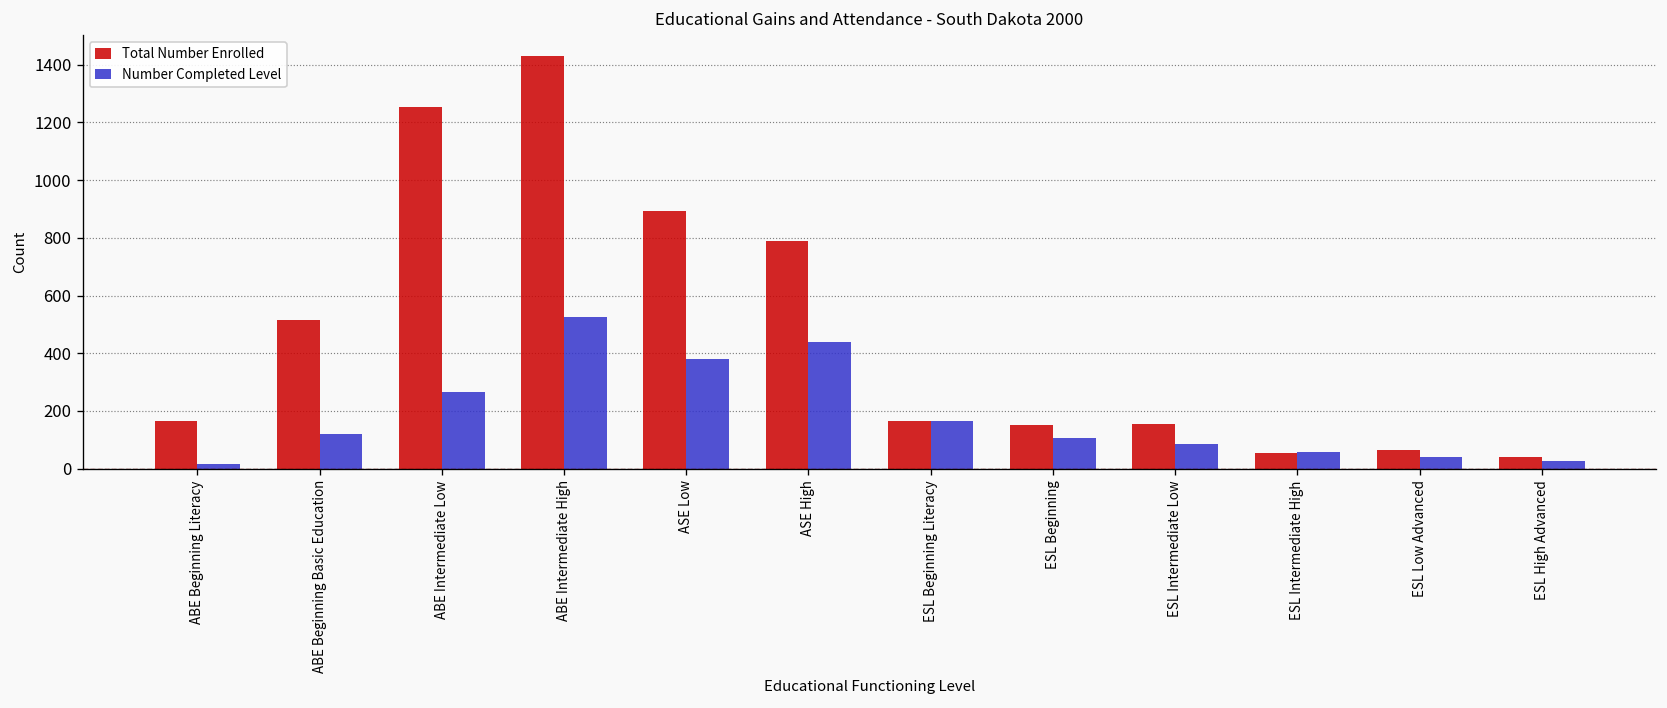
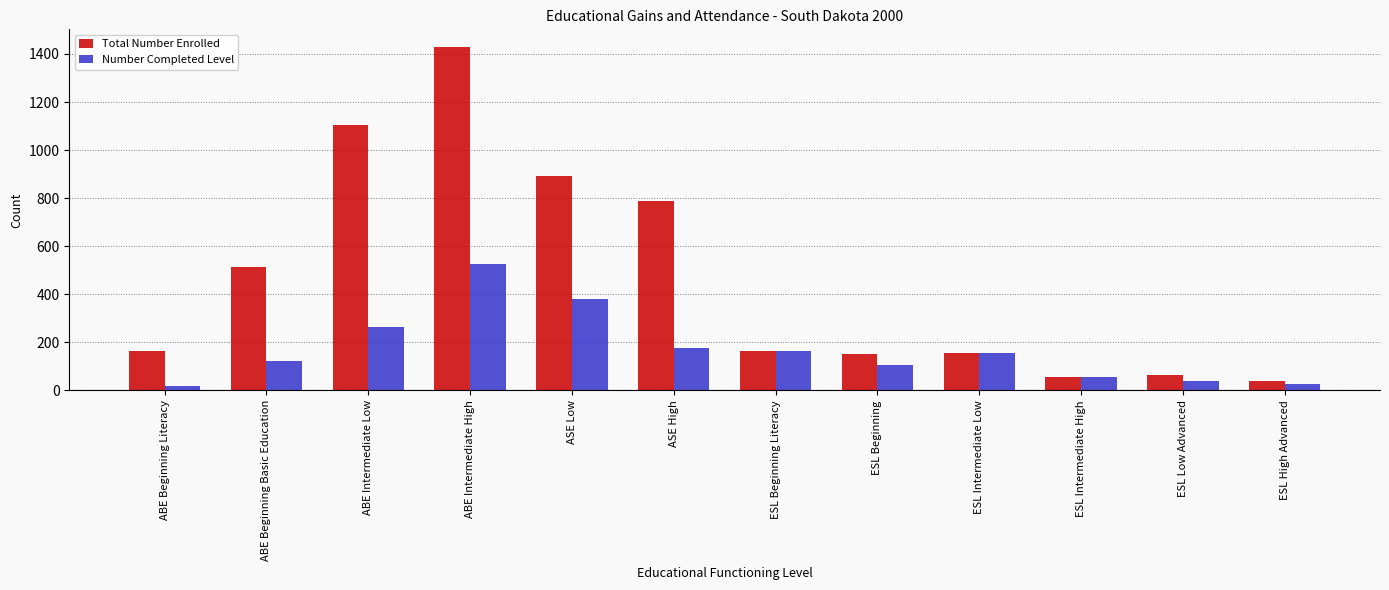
Total Number Enrolled, ABE Intermediate Low: 1250 -> 1110
Number Completed Level, ASE High: 440 -> 180
Number Completed Level, ESL Intermediate Low: 90 -> 150
